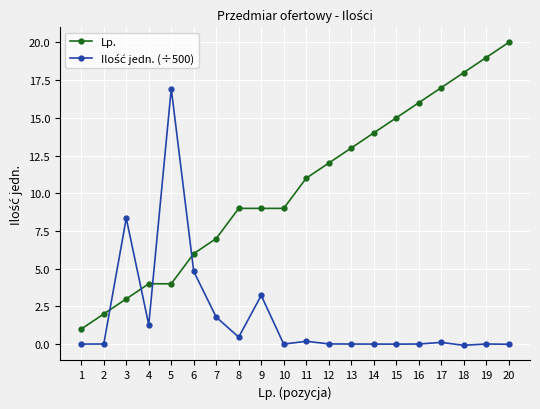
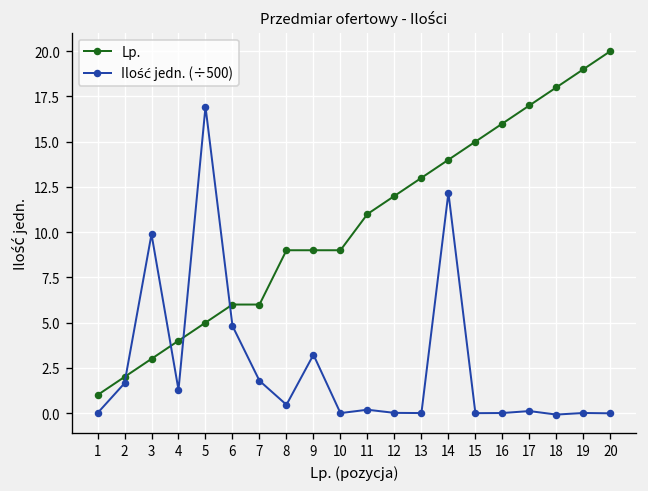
Ilość jedn. (÷500), 2: 0.0 -> 1.7
Ilość jedn. (÷500), 3: 8.3 -> 9.9
Lp., 5: 4 -> 5
Lp., 7: 7 -> 6
Ilość jedn. (÷500), 14: 0.0 -> 12.2
